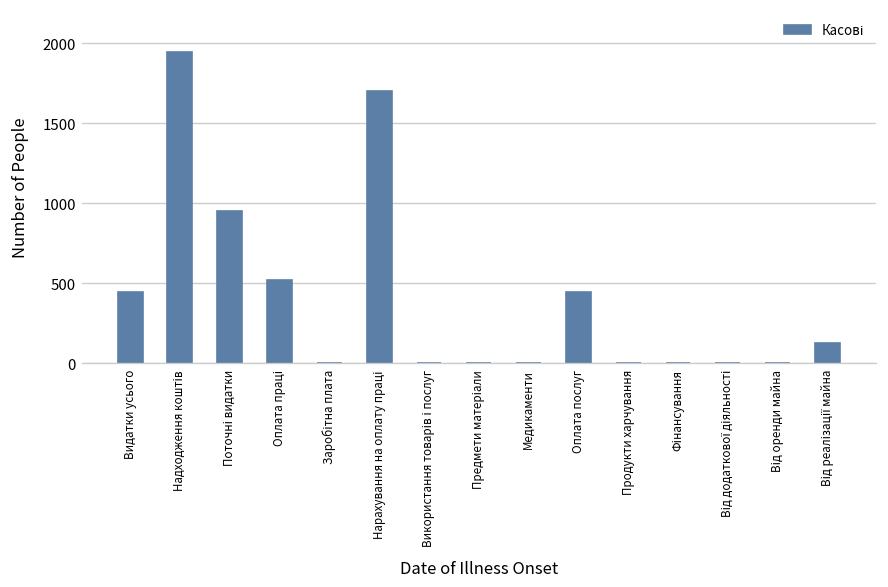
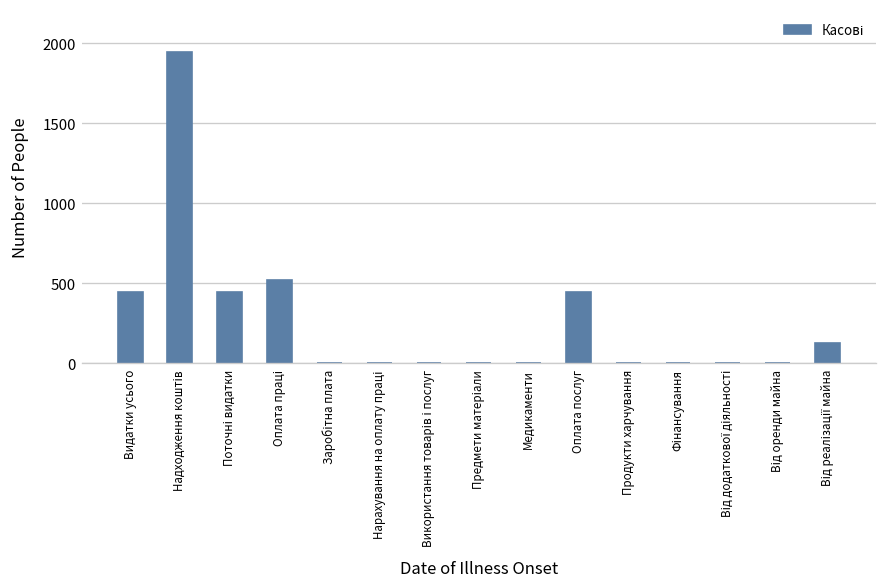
Поточні видатки: 950 -> 450
Нарахування на оплату праці: 1700 -> 0
